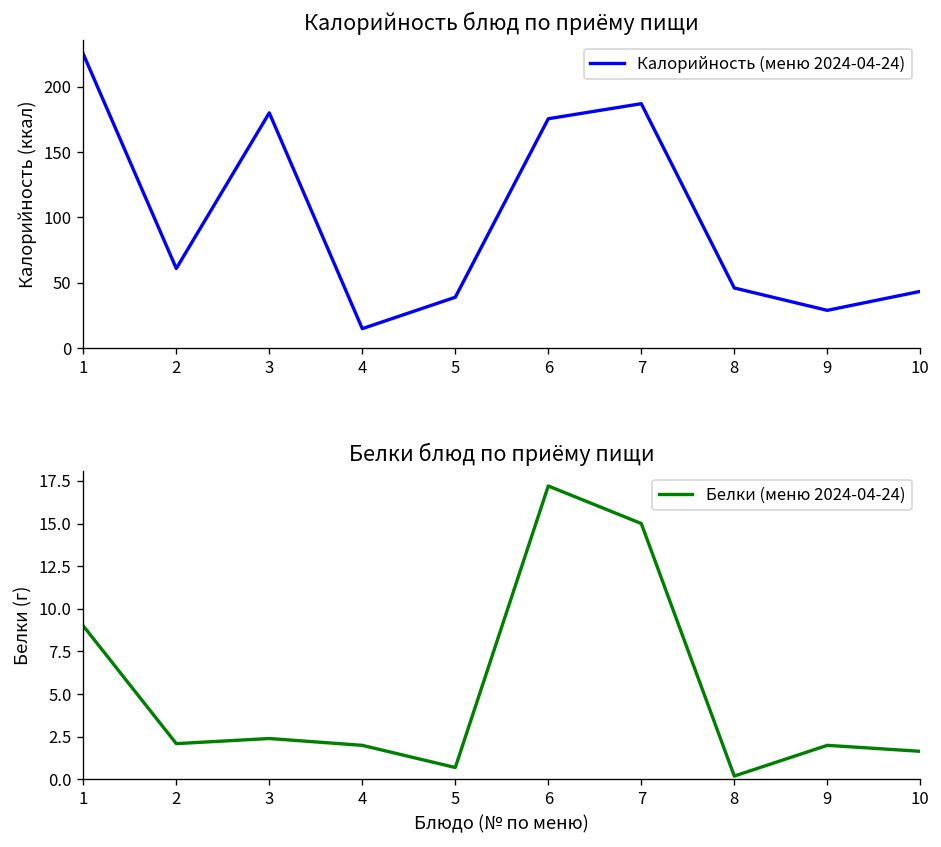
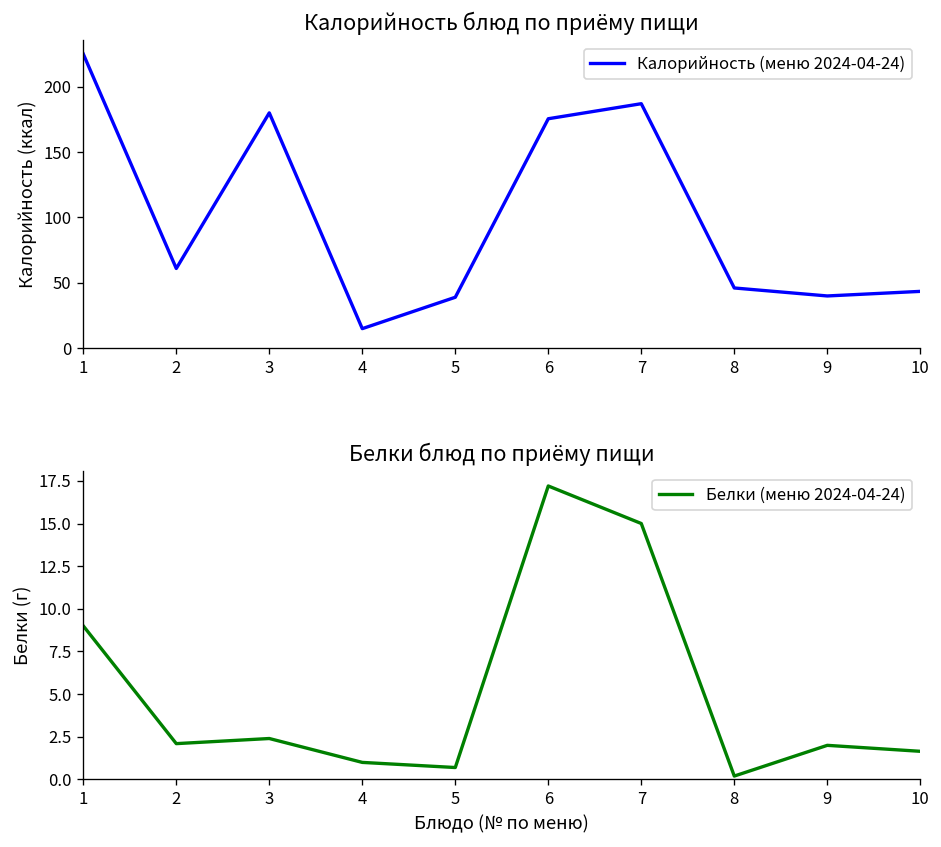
Калорийность блюд по приёму пищи, 9: 29 -> 40
Белки блюд по приёму пищи, 4: 2 -> 1
